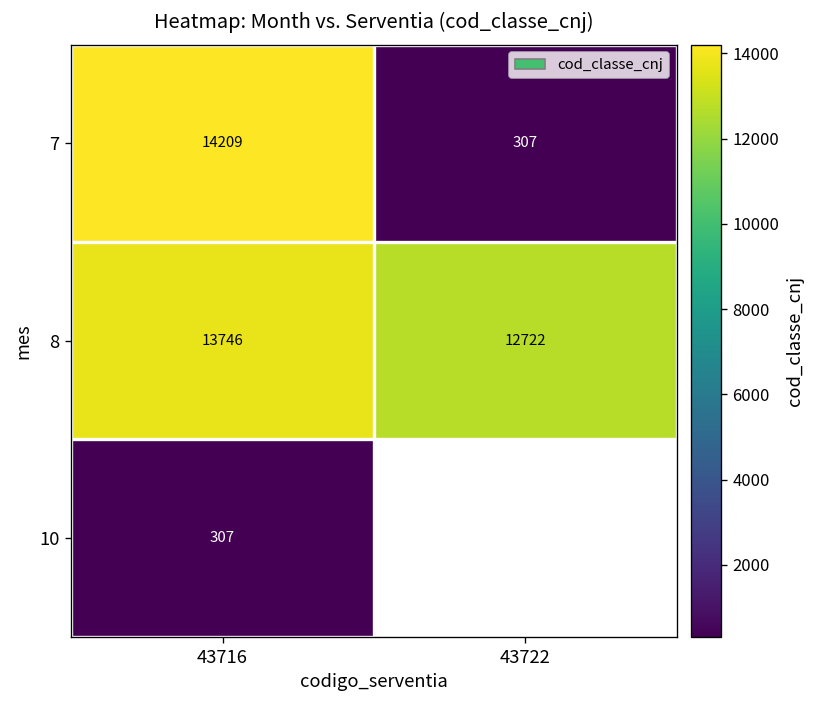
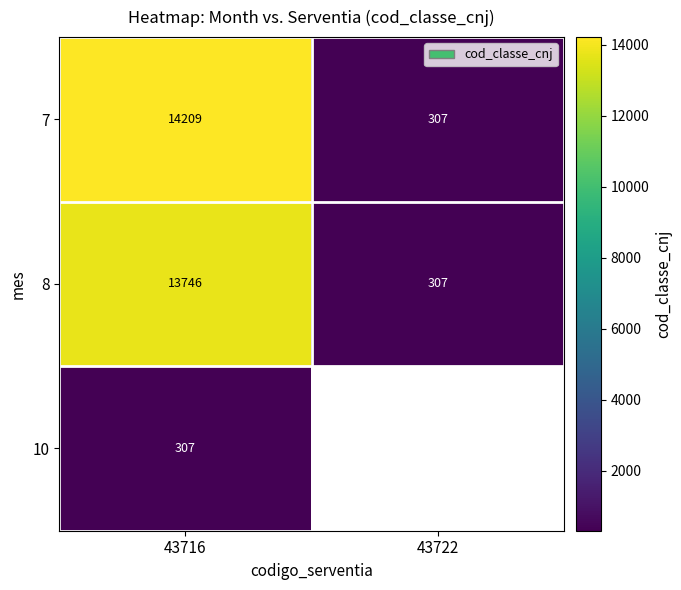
8, 43722: 12722 -> 307
